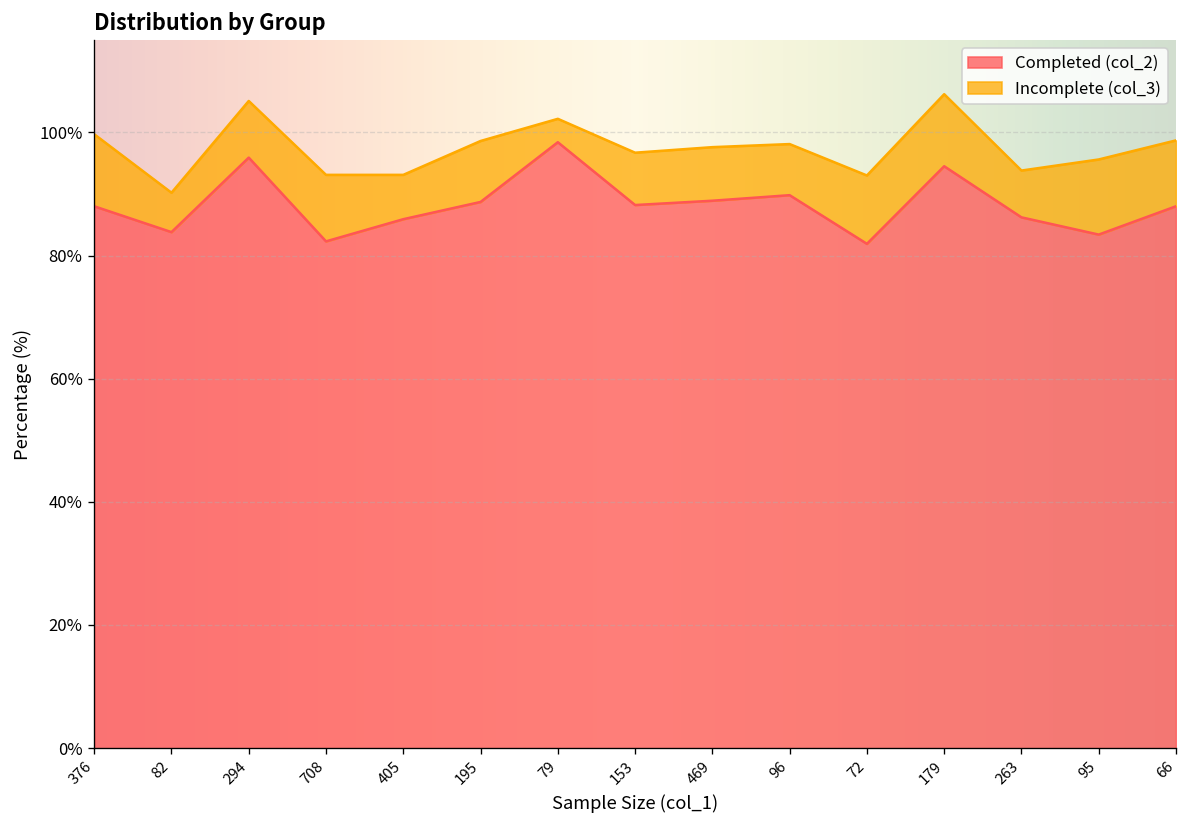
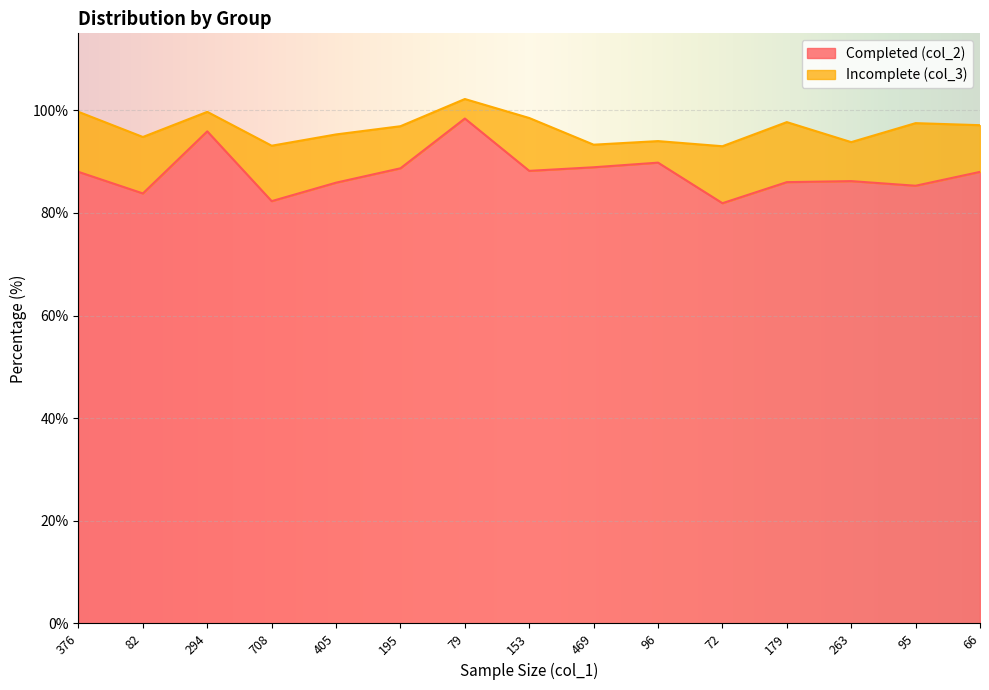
Incomplete (col_3), 82: 6% -> 11%
Incomplete (col_3), 294: 9% -> 4%
Incomplete (col_3), 405: 7% -> 9%
Incomplete (col_3), 195: 10% -> 8%
Incomplete (col_3), 153: 9% -> 10%
Incomplete (col_3), 469: 9% -> 4%
Incomplete (col_3), 96: 8% -> 4%
Completed (col_2), 179: 95% -> 86%
Completed (col_2), 95: 83% -> 85%
Incomplete (col_3), 66: 11% -> 9%
